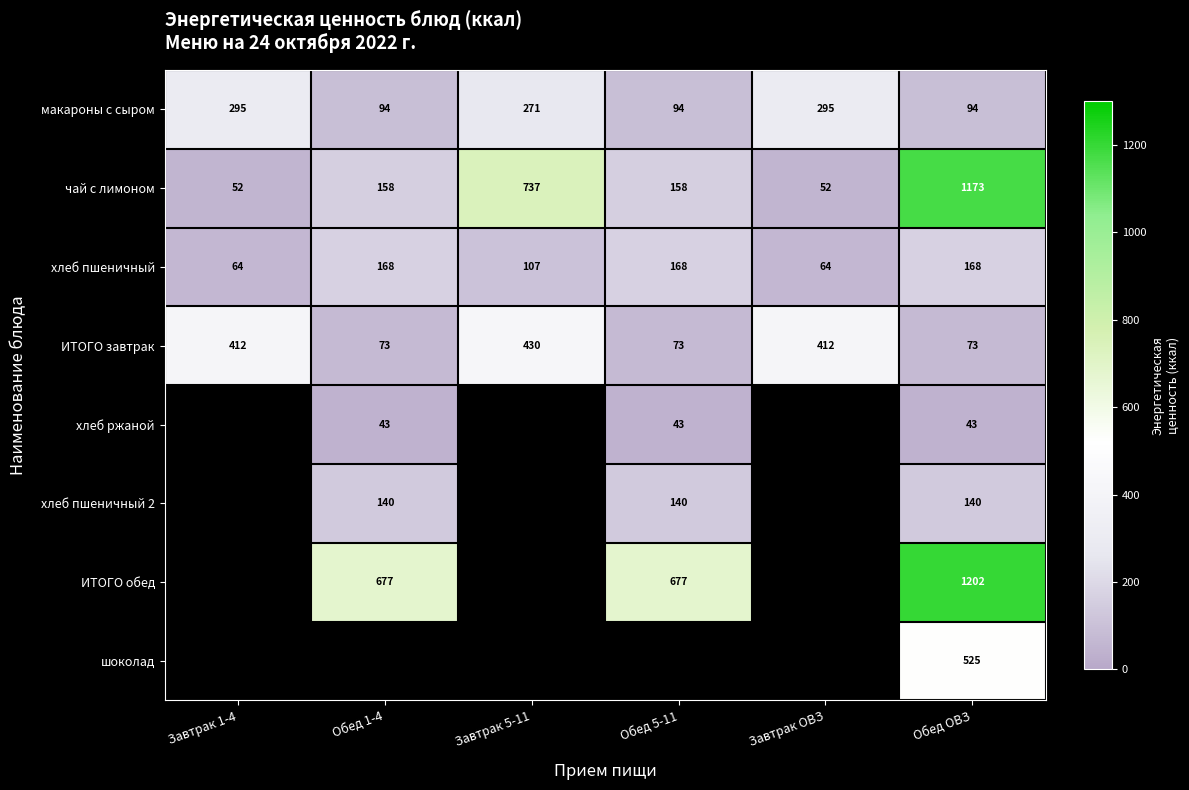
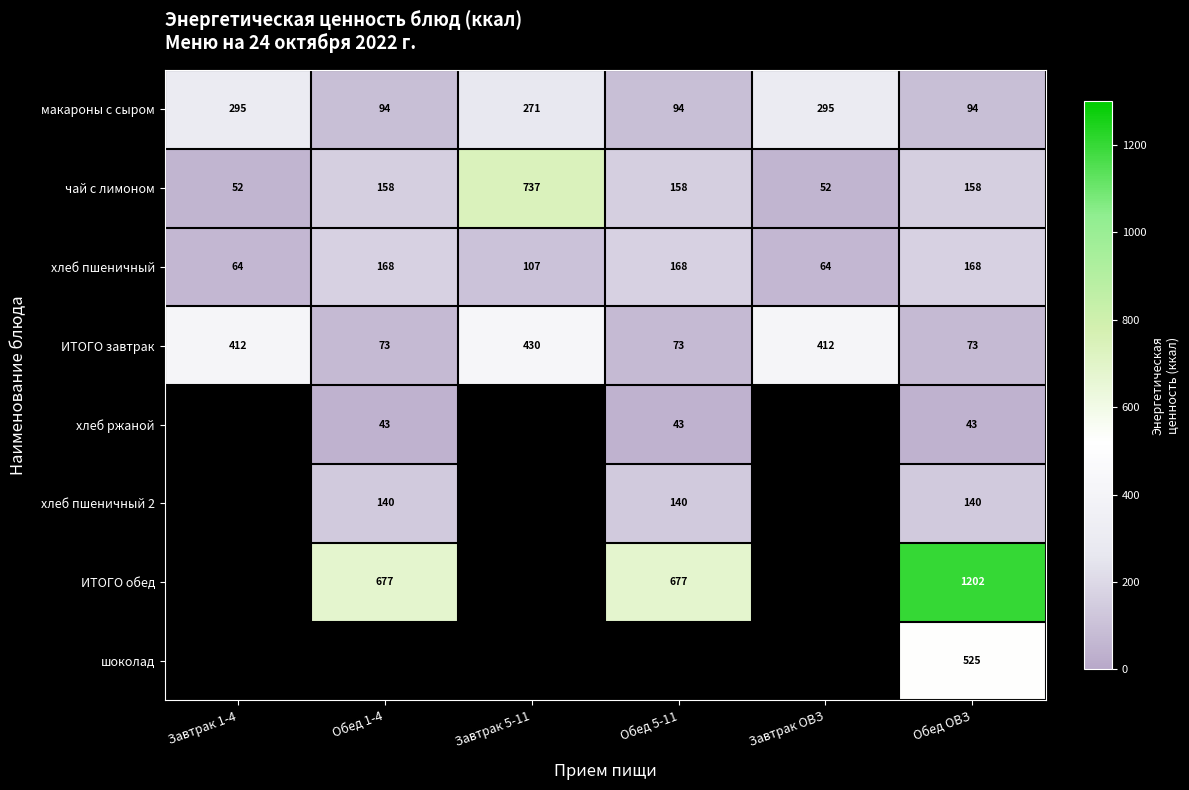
чай с лимоном, Обед ОВЗ: 1173 -> 158
